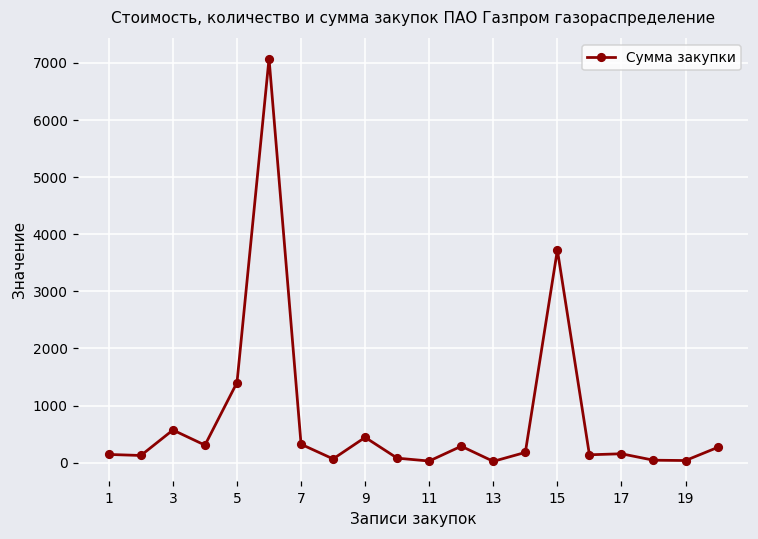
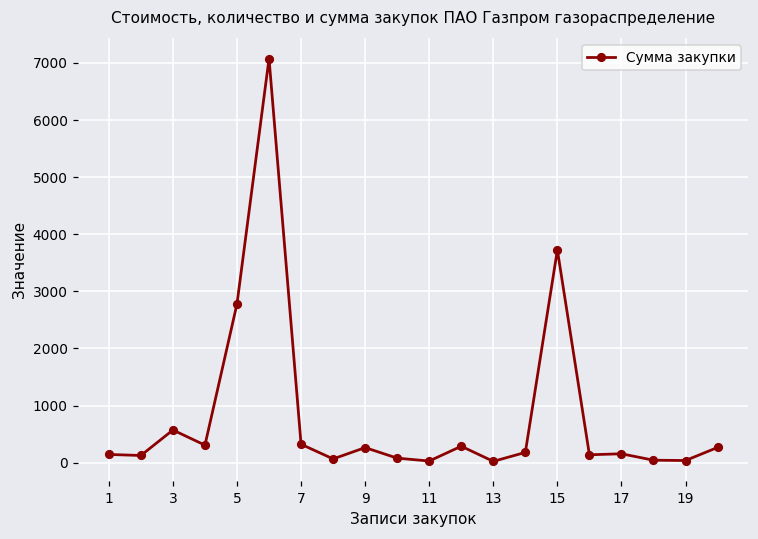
5: 1400 -> 2800
9: 400 -> 300
